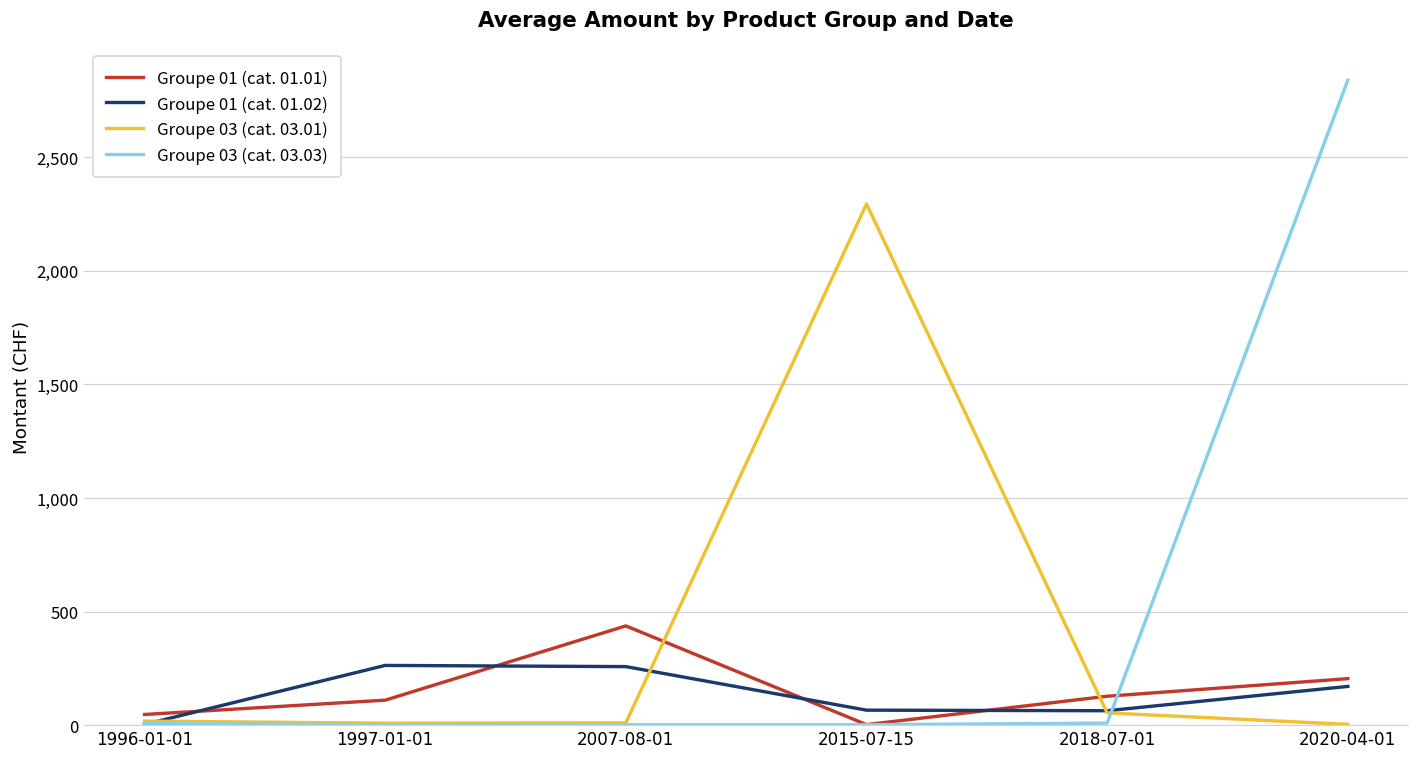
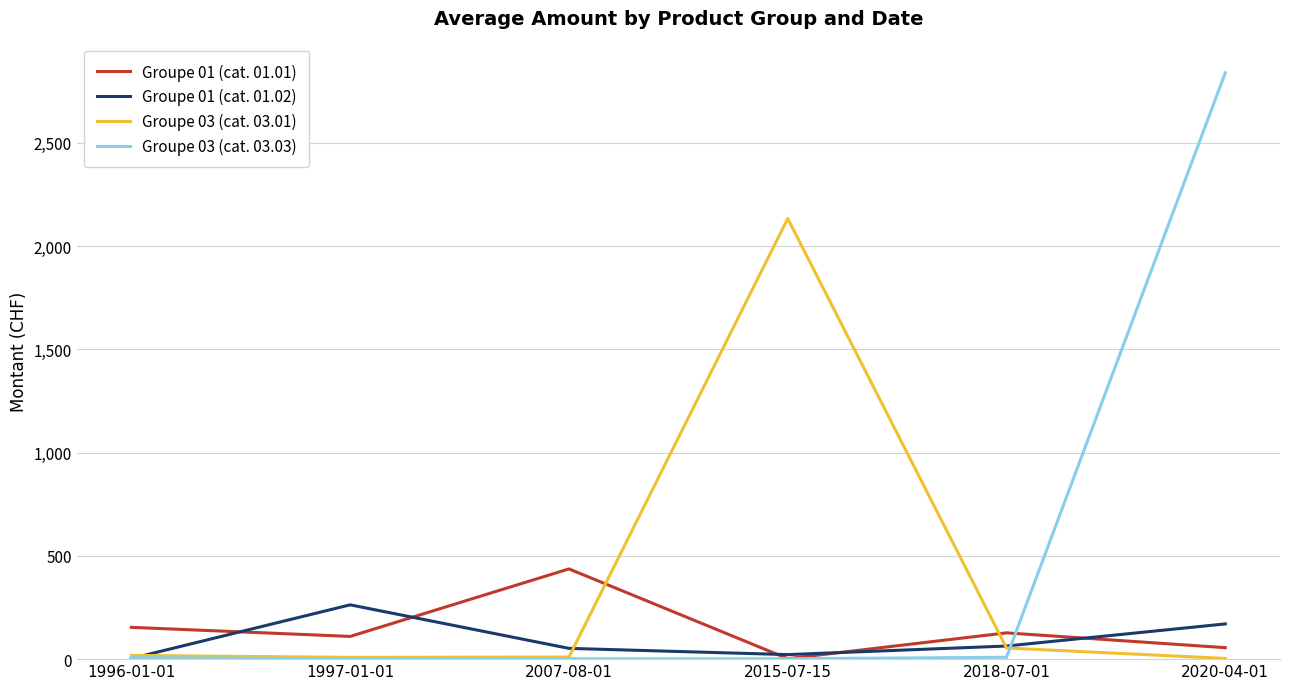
Groupe 01 (cat. 01.01), 1996-01-01: 50 -> 150
Groupe 01 (cat. 01.02), 2007-08-01: 260 -> 50
Groupe 01 (cat. 01.02), 2015-07-15: 70 -> 20
Groupe 03 (cat. 03.01), 2015-07-15: 2,300 -> 2,130
Groupe 01 (cat. 01.01), 2020-04-01: 200 -> 60
